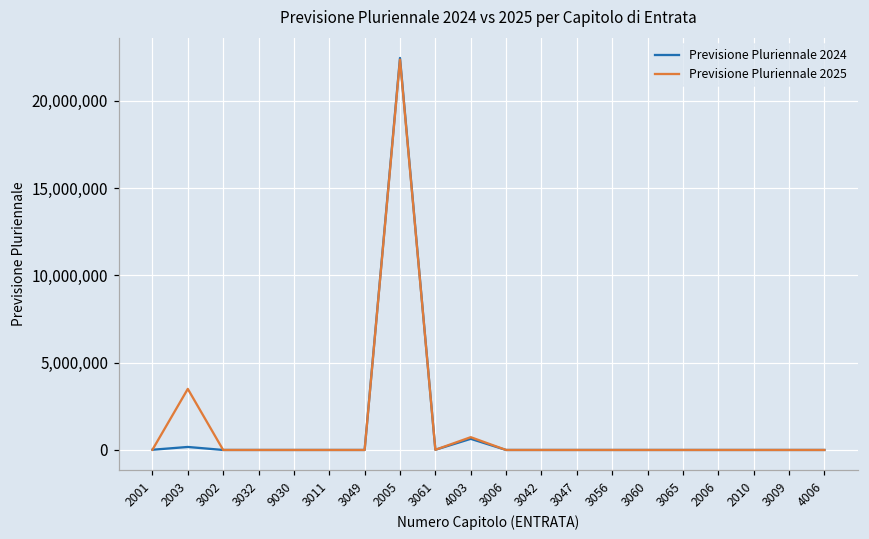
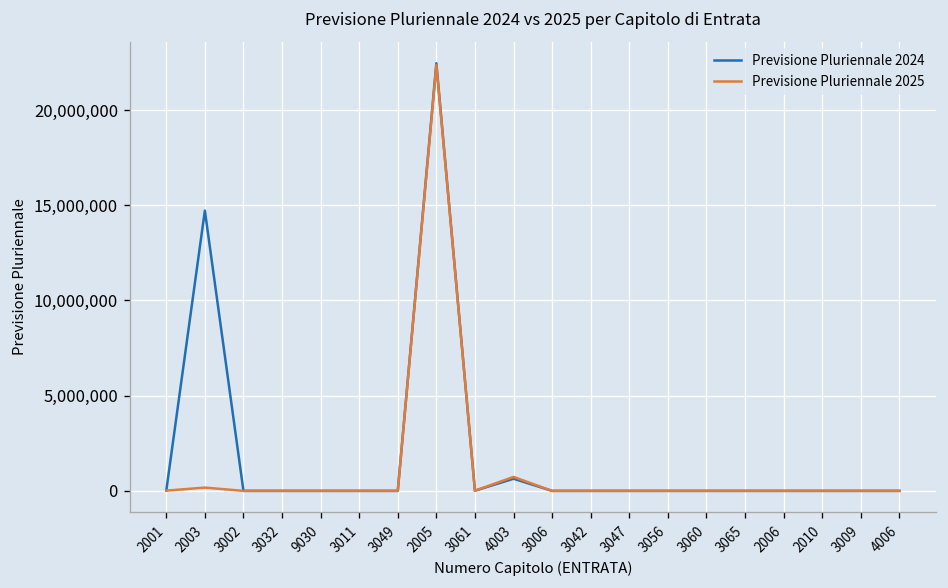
Previsione Pluriennale 2024, 2003: 200,000 -> 14,700,000
Previsione Pluriennale 2025, 2003: 3,500,000 -> 200,000
